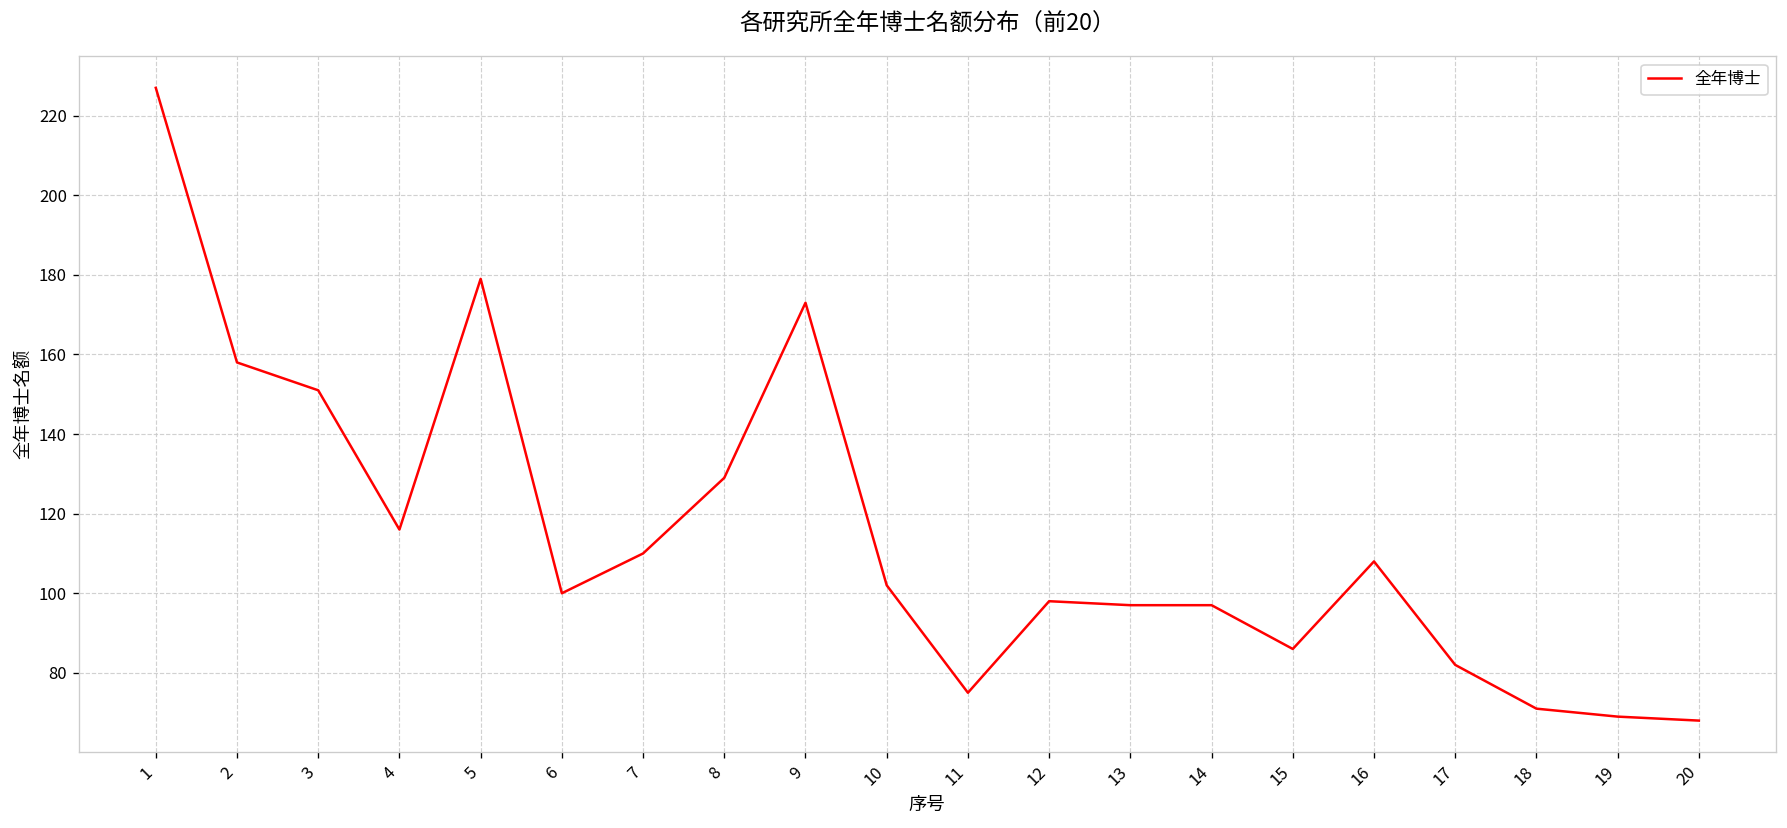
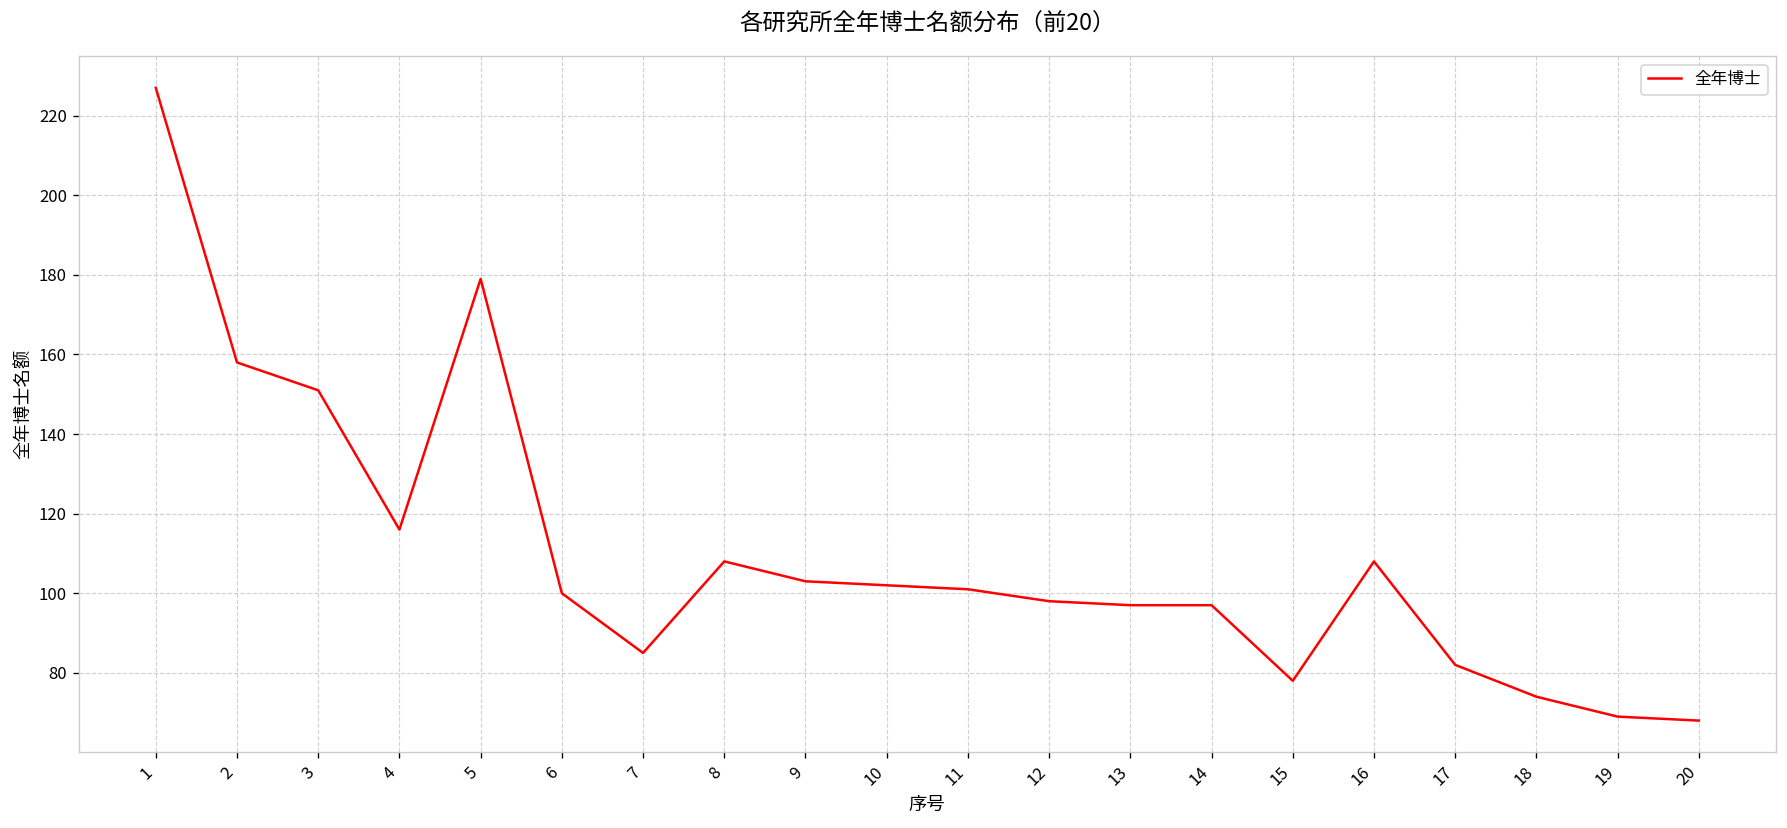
7: 110 -> 85
8: 129 -> 108
9: 173 -> 103
11: 75 -> 101
15: 86 -> 78
18: 71 -> 74
